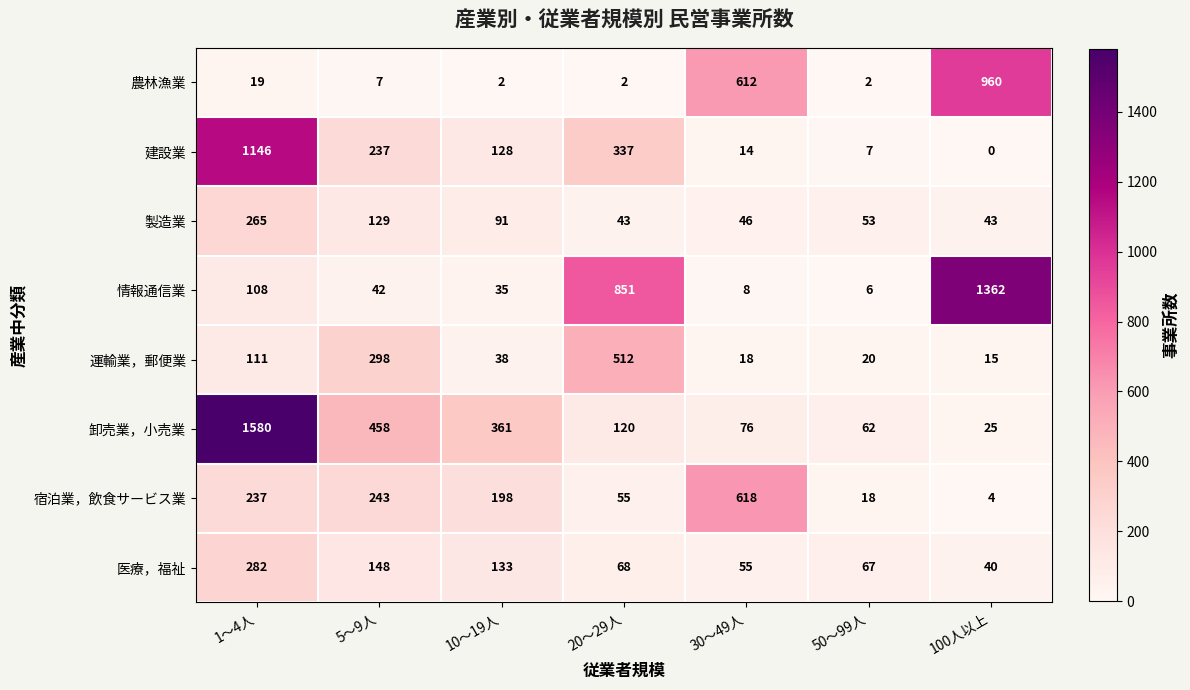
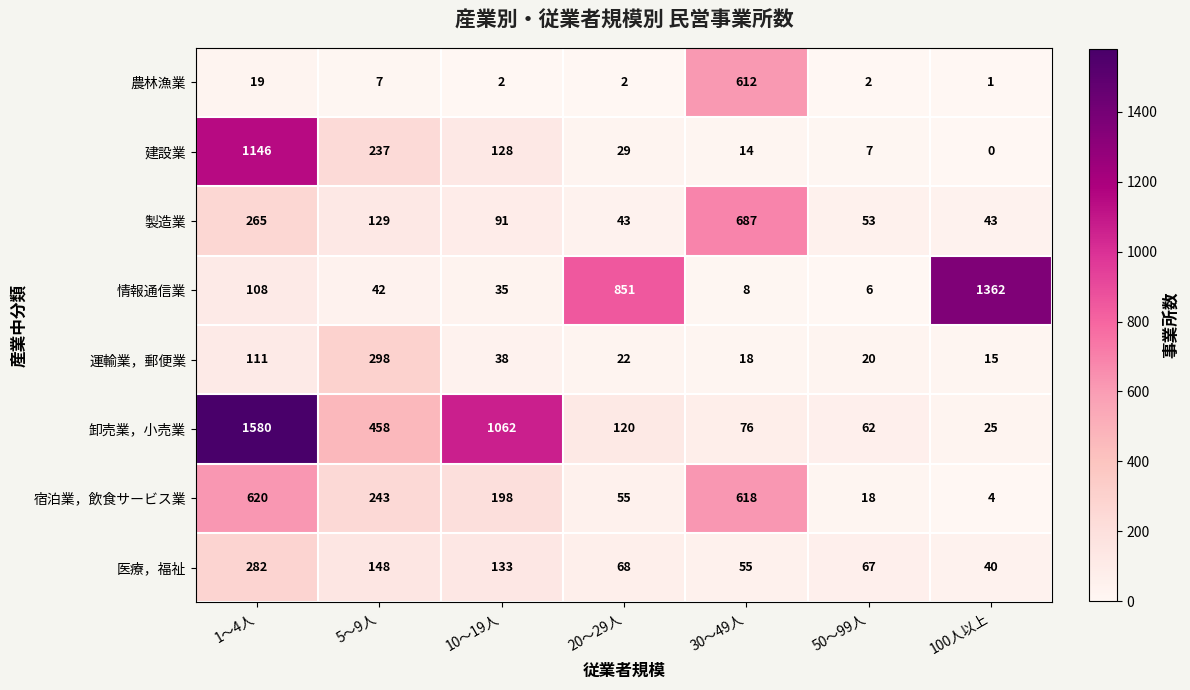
農林漁業, 100人以上: 960 -> 1
建設業, 20～29人: 337 -> 29
製造業, 30～49人: 46 -> 687
運輸業，郵便業, 20～29人: 512 -> 22
卸売業，小売業, 10～19人: 361 -> 1062
宿泊業，飲食サービス業, 1～4人: 237 -> 620
